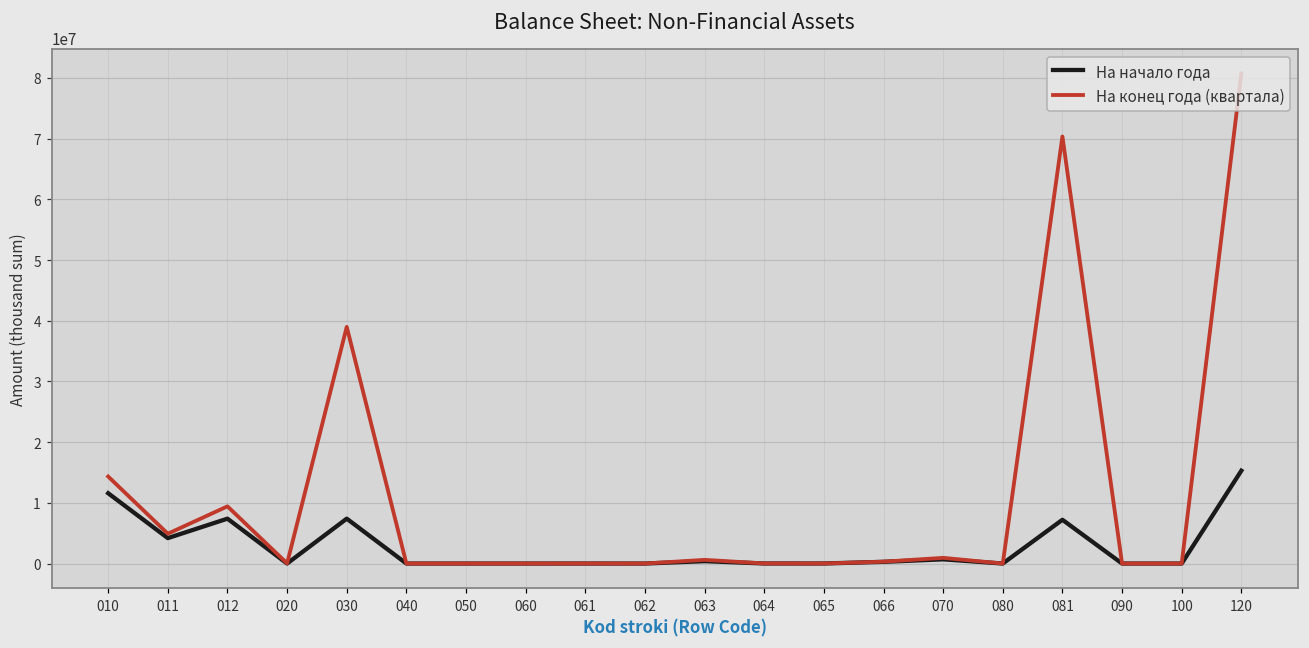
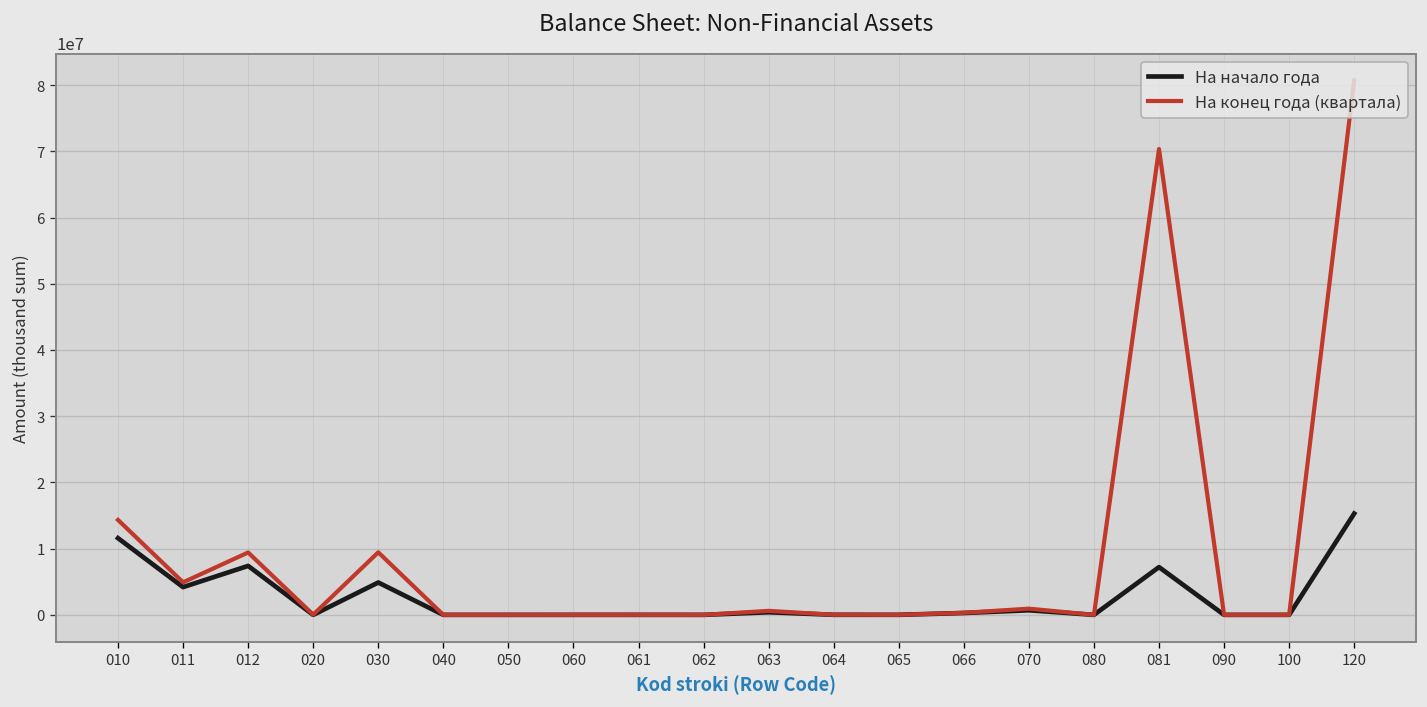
На начало года, 030: 7000000 -> 5000000
На конец года (квартала), 030: 39000000 -> 9000000
